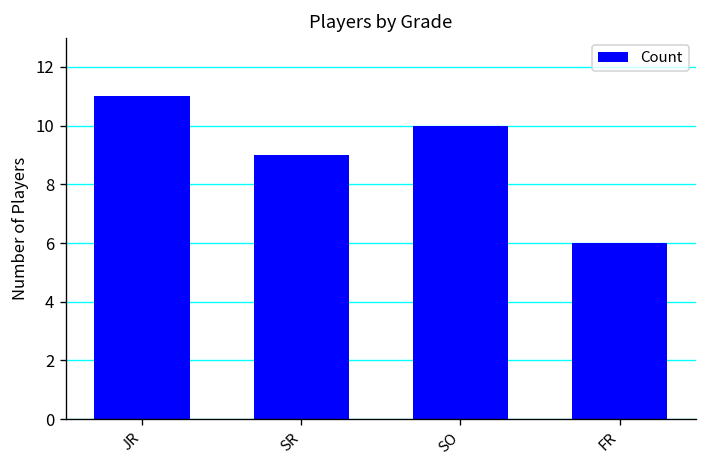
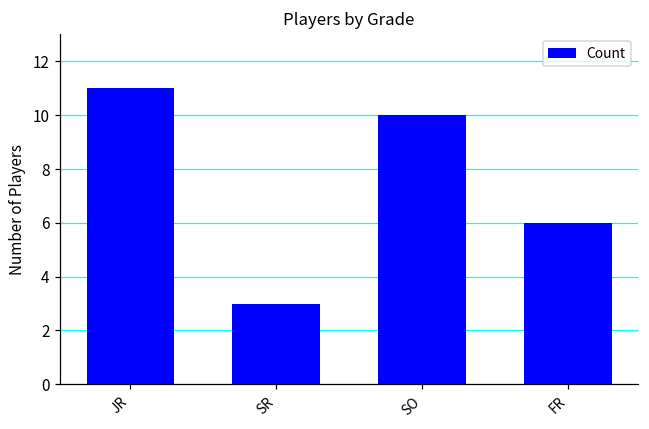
SR: 9 -> 3
